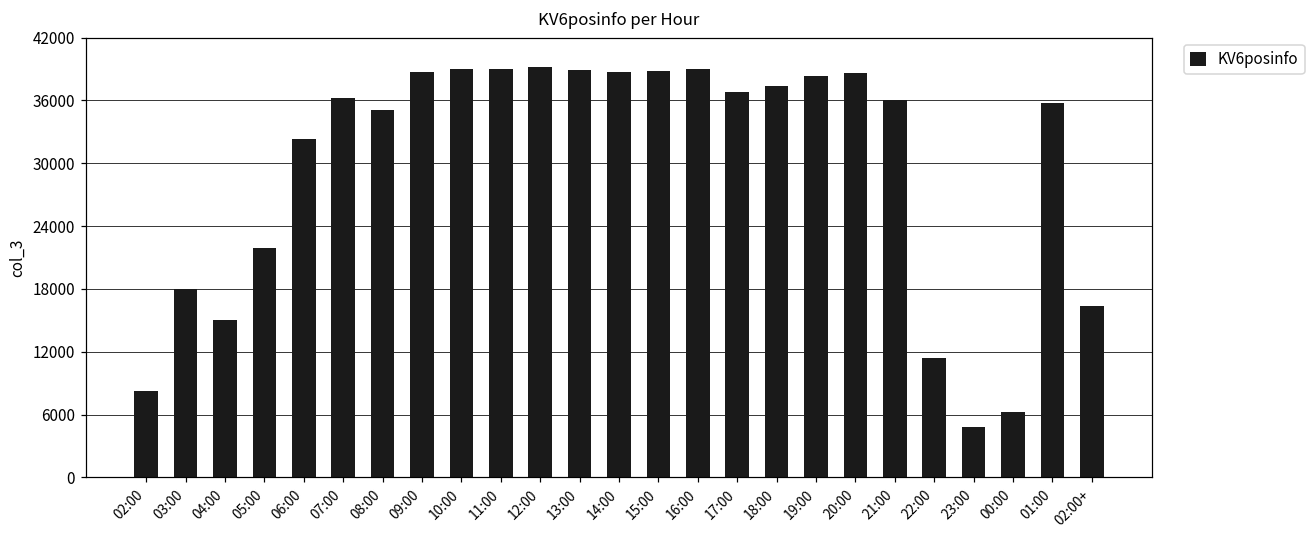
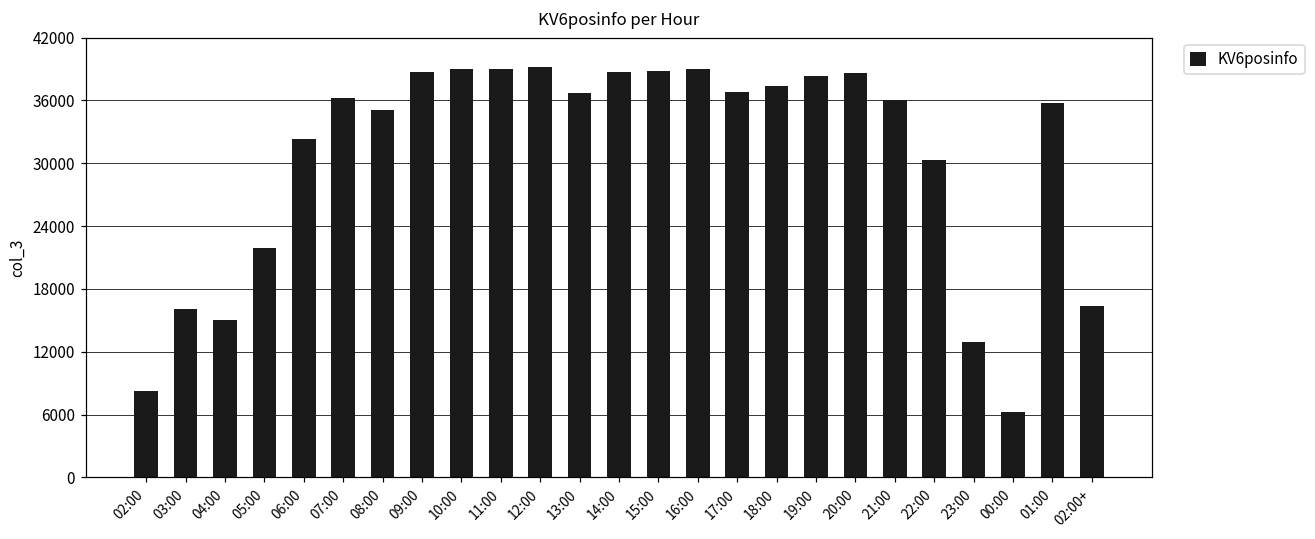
03:00: 18000 -> 16000
13:00: 39000 -> 37000
22:00: 11000 -> 30000
23:00: 5000 -> 13000
